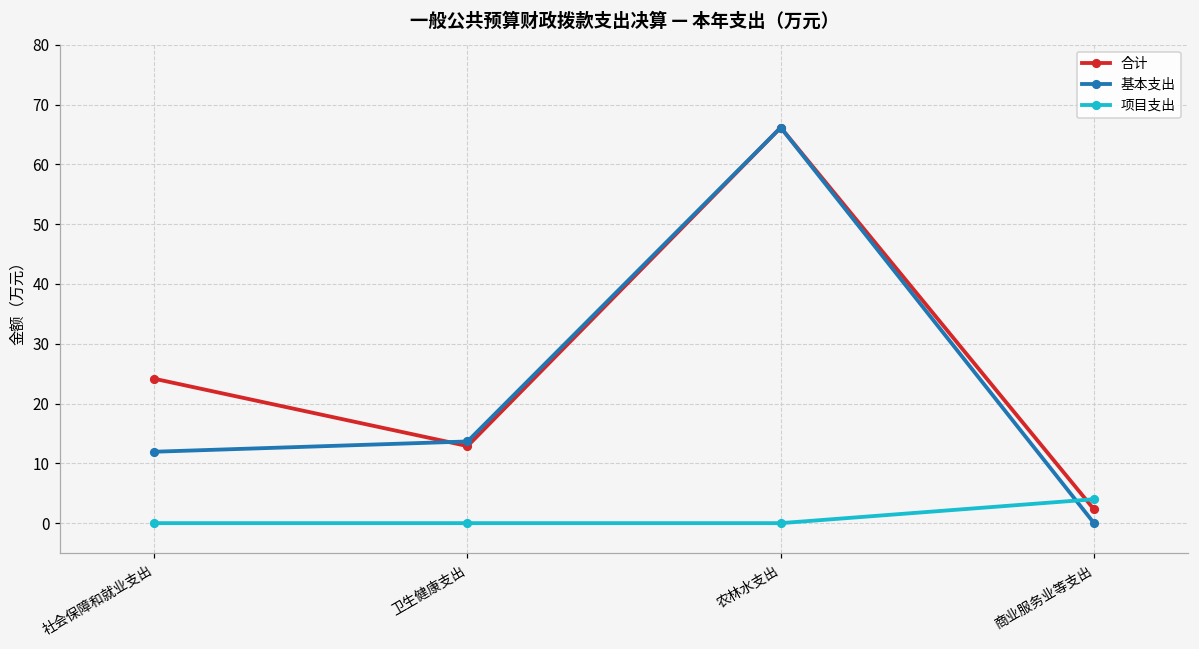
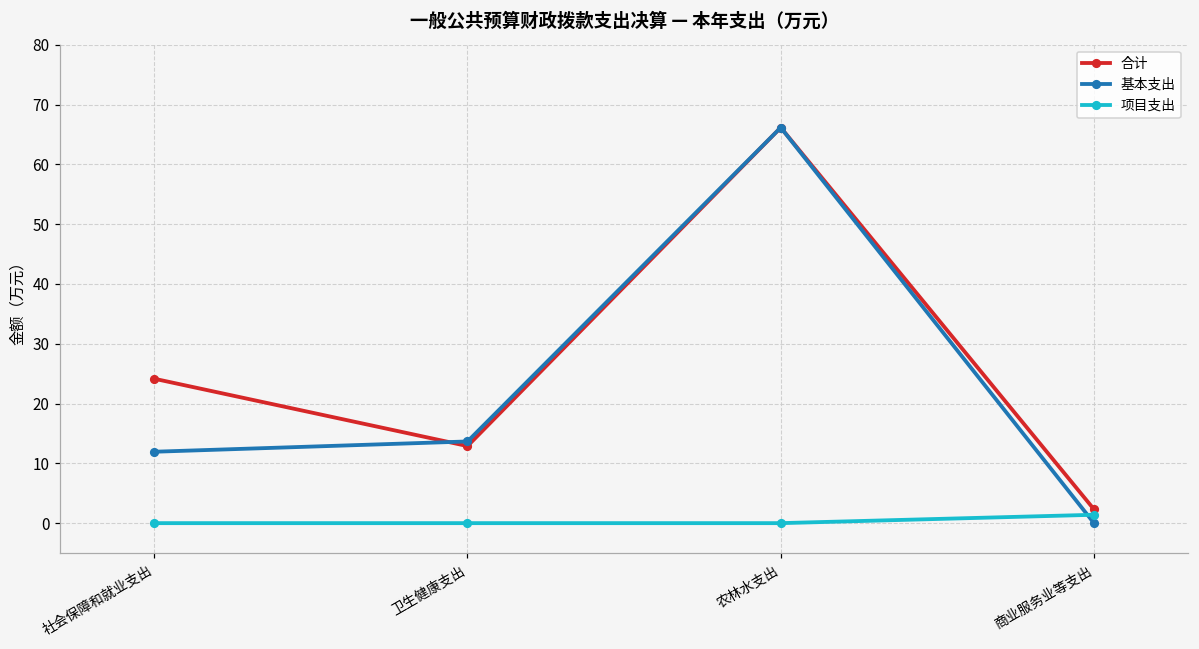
项目支出, 商业服务业等支出: 4 -> 1
